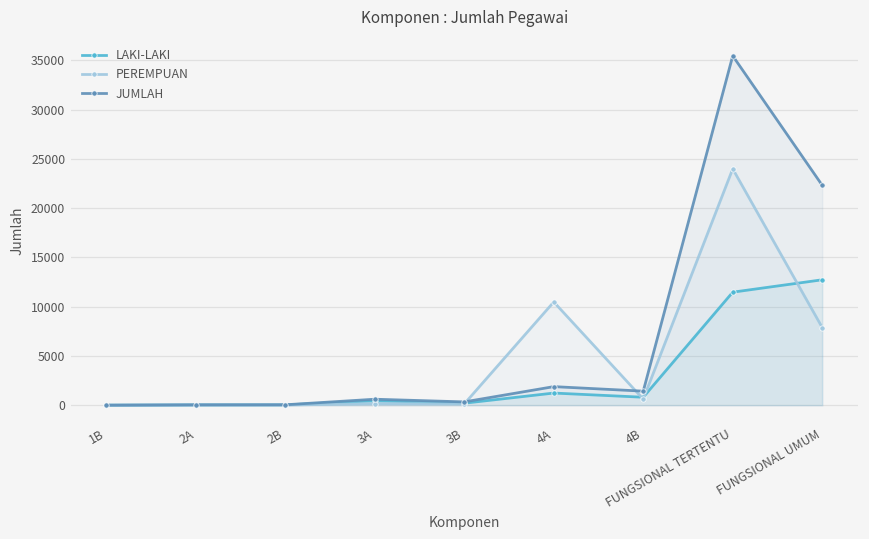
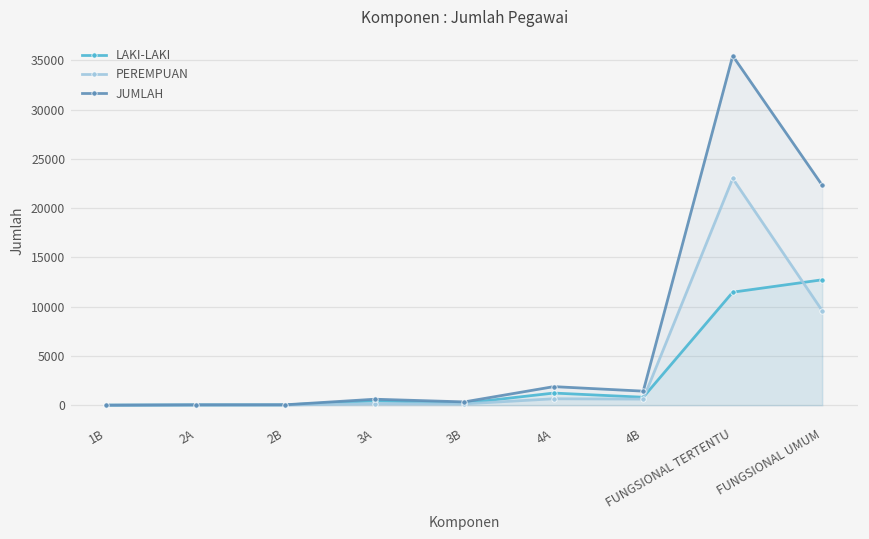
PEREMPUAN, 4A: 10000 -> 1000
PEREMPUAN, FUNGSIONAL TERTENTU: 24000 -> 23000
PEREMPUAN, FUNGSIONAL UMUM: 8000 -> 10000
